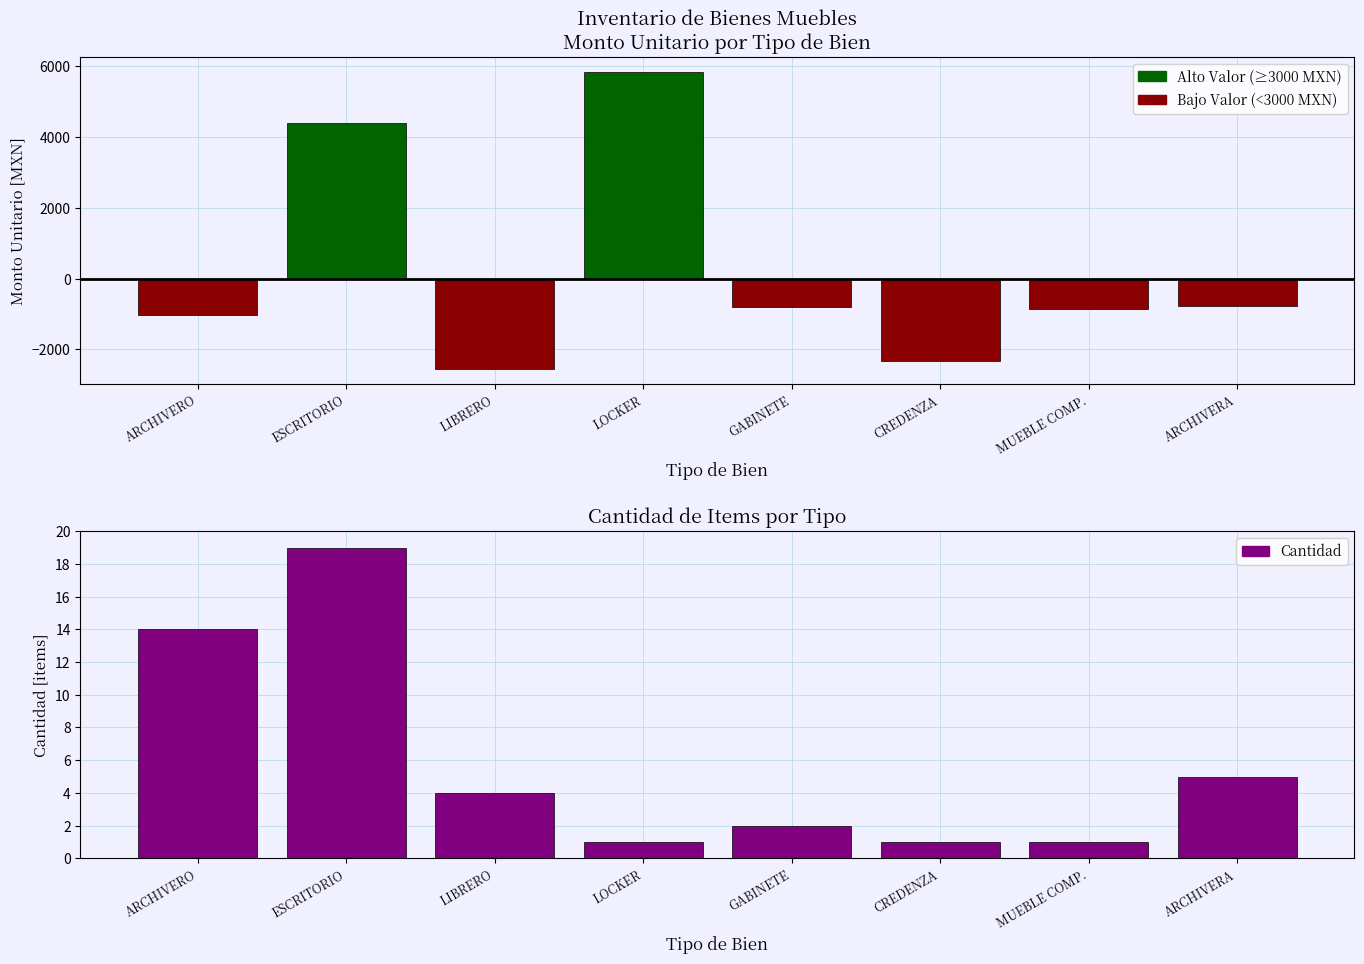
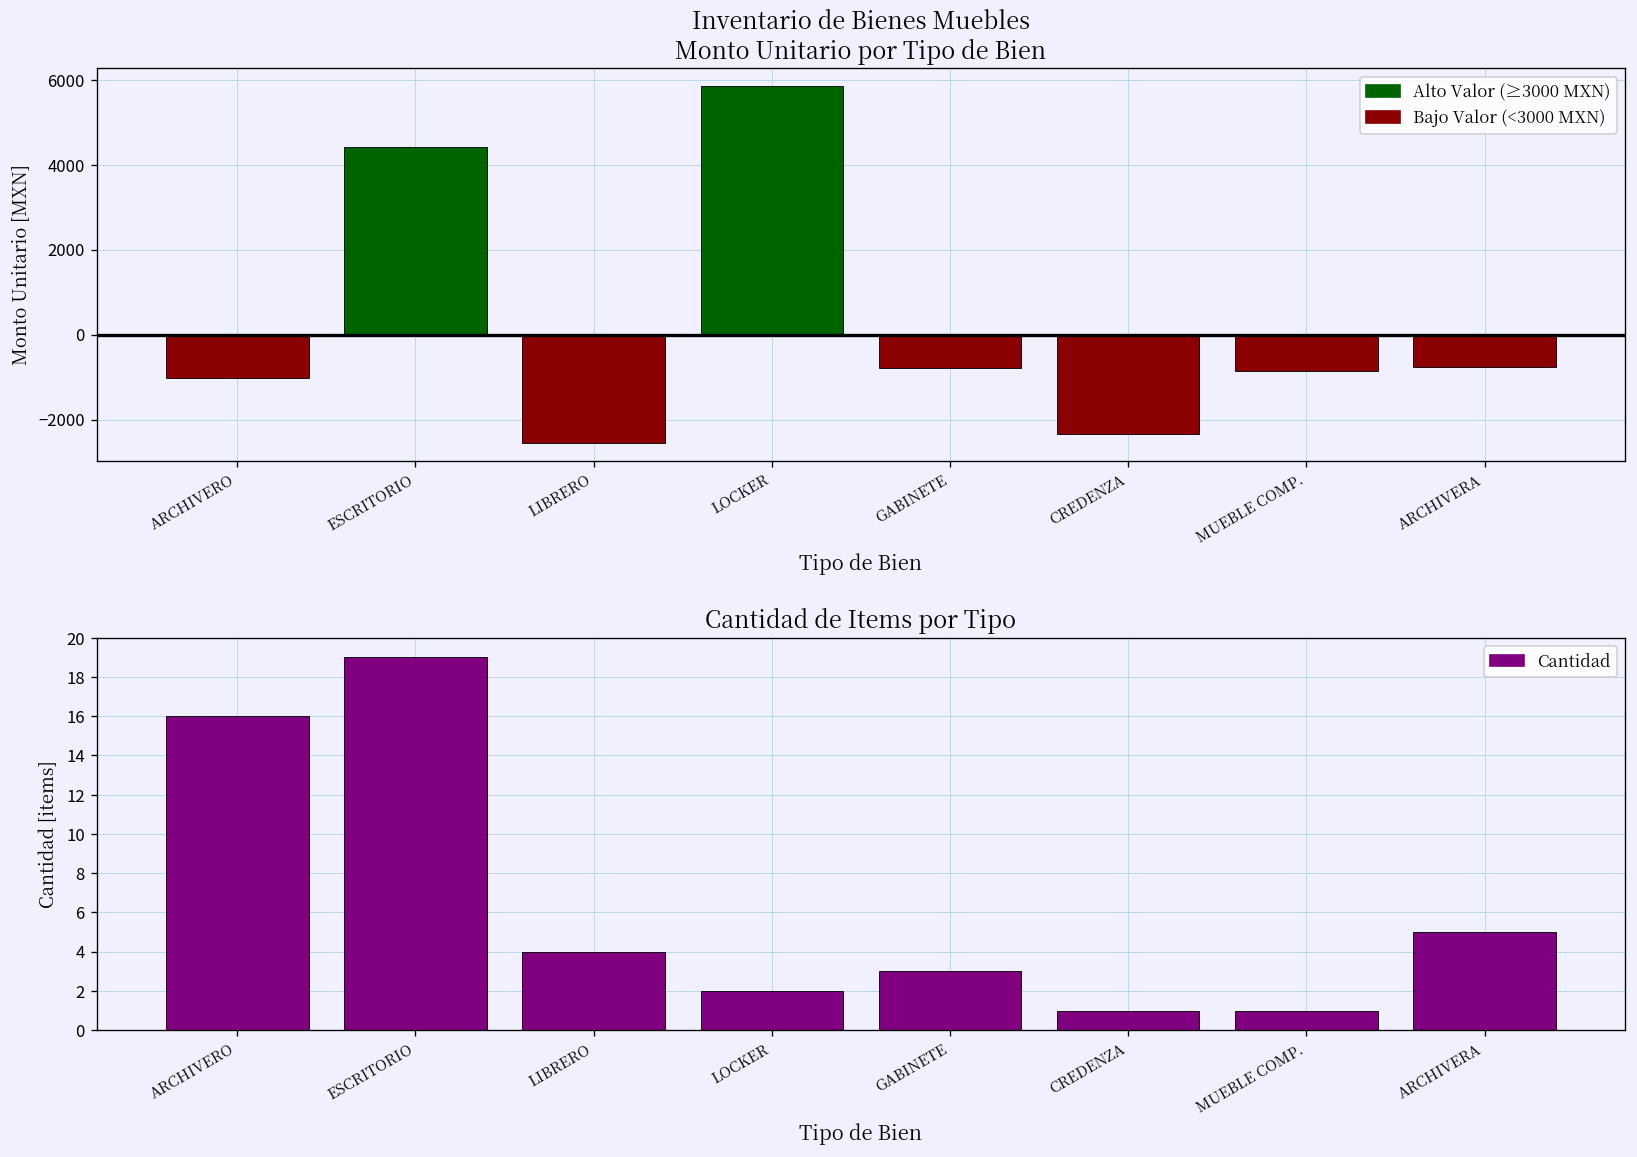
Cantidad de Items por Tipo, ARCHIVERO: 14 -> 16
Cantidad de Items por Tipo, LOCKER: 1 -> 2
Cantidad de Items por Tipo, GABINETE: 2 -> 3
